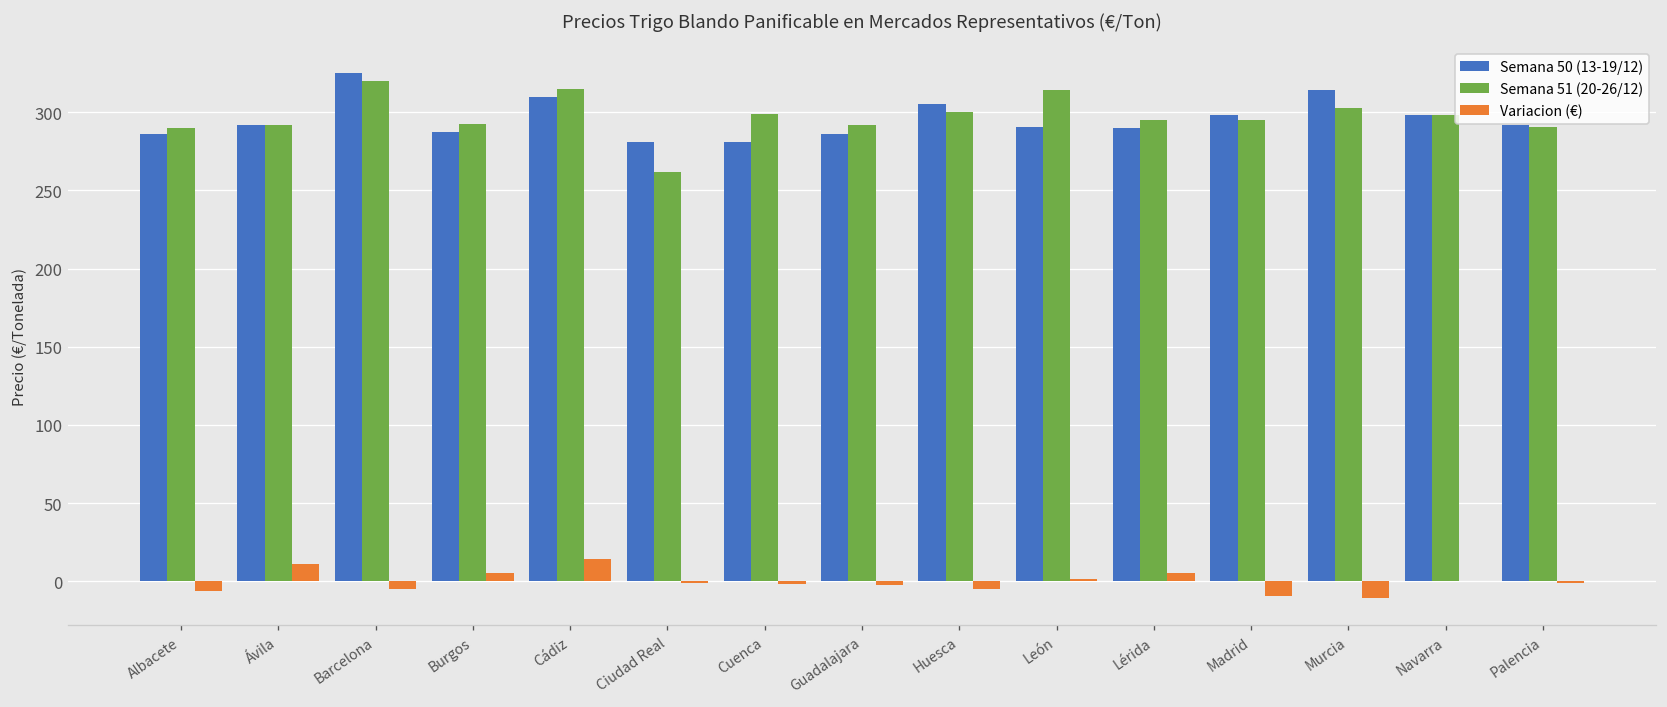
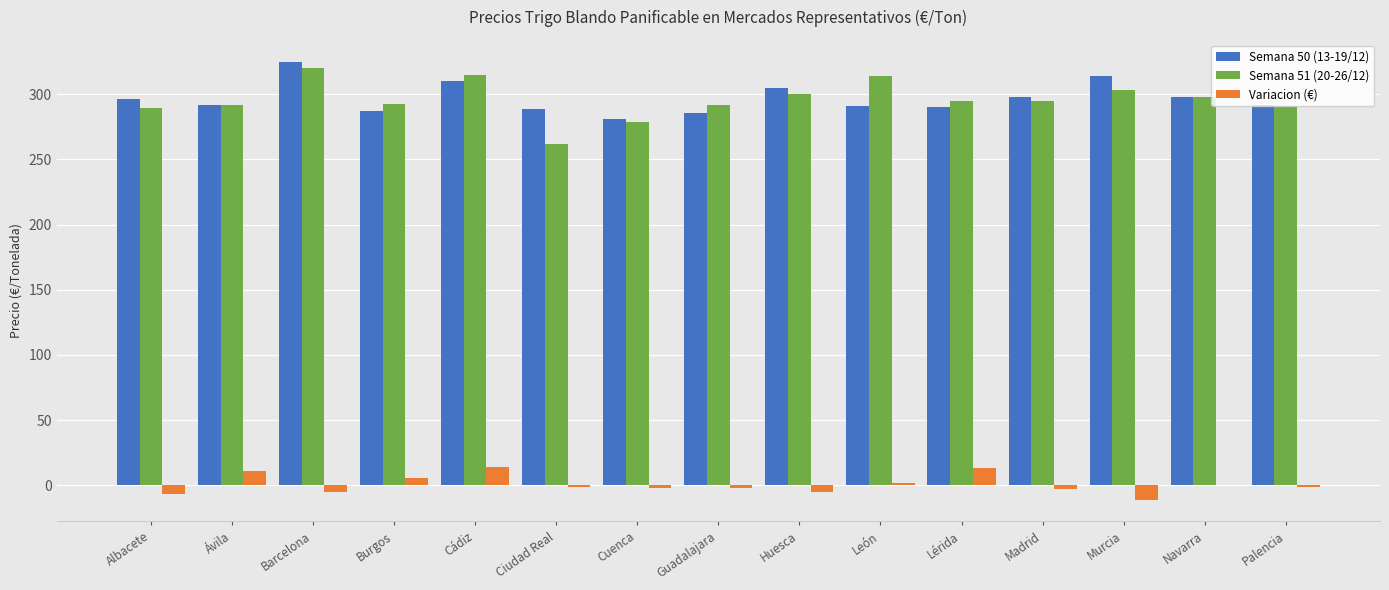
Semana 50 (13-19/12), Albacete: 286 -> 296
Semana 50 (13-19/12), Ciudad Real: 281 -> 289
Semana 51 (20-26/12), Cuenca: 299 -> 279
Variacion (€), Lérida: 5 -> 13
Variacion (€), Madrid: -10 -> -3
